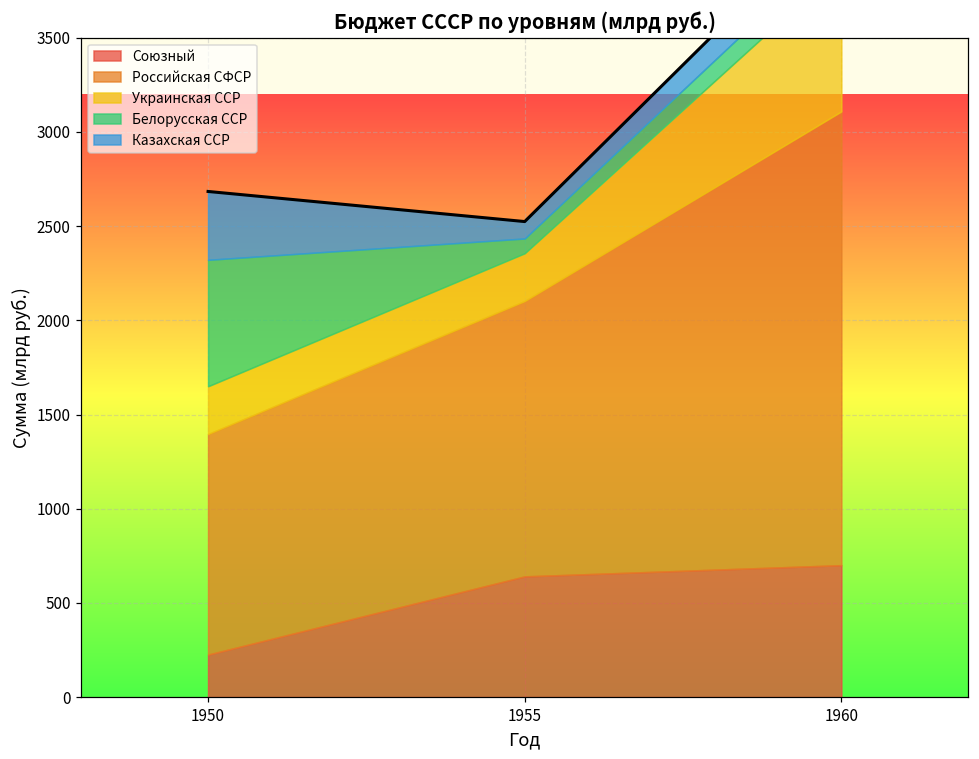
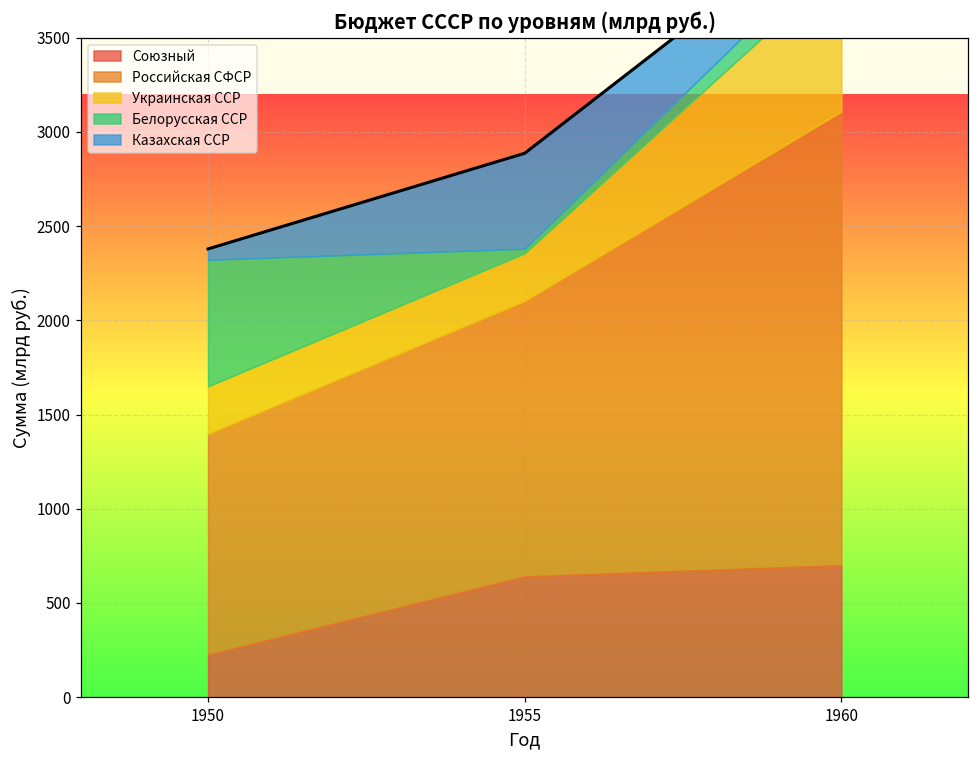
Казахская ССР, 1950: 360 -> 60
Белорусская ССР, 1955: 80 -> 20
Казахская ССР, 1955: 90 -> 510
